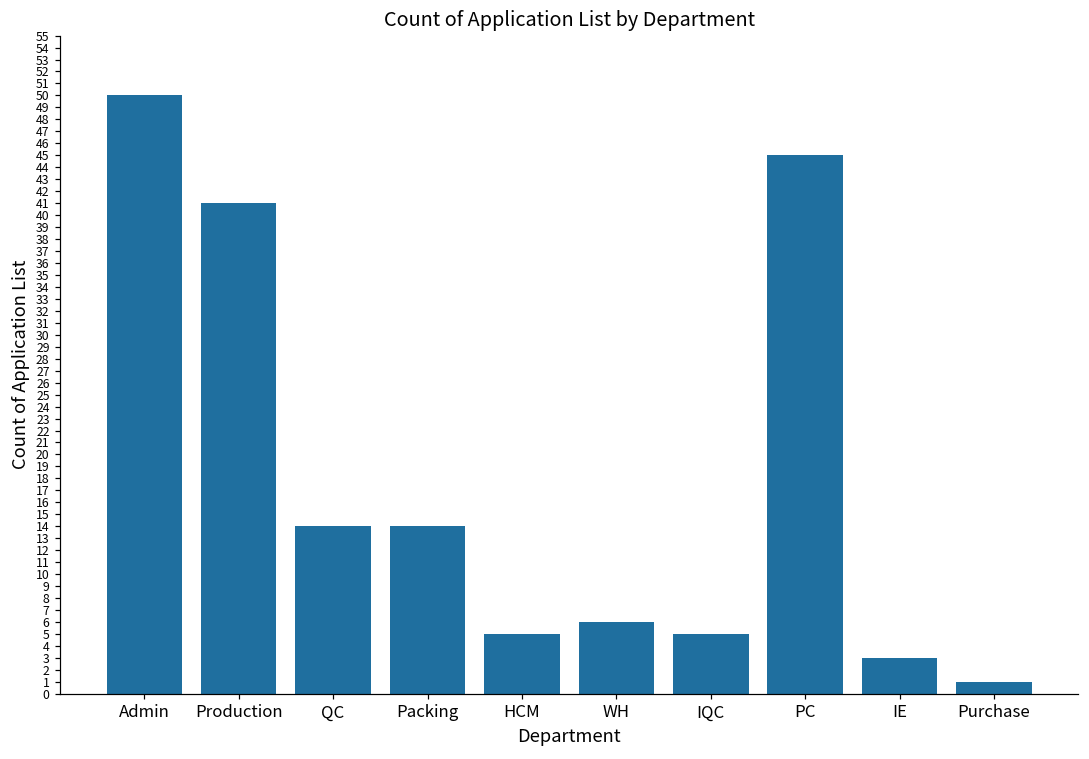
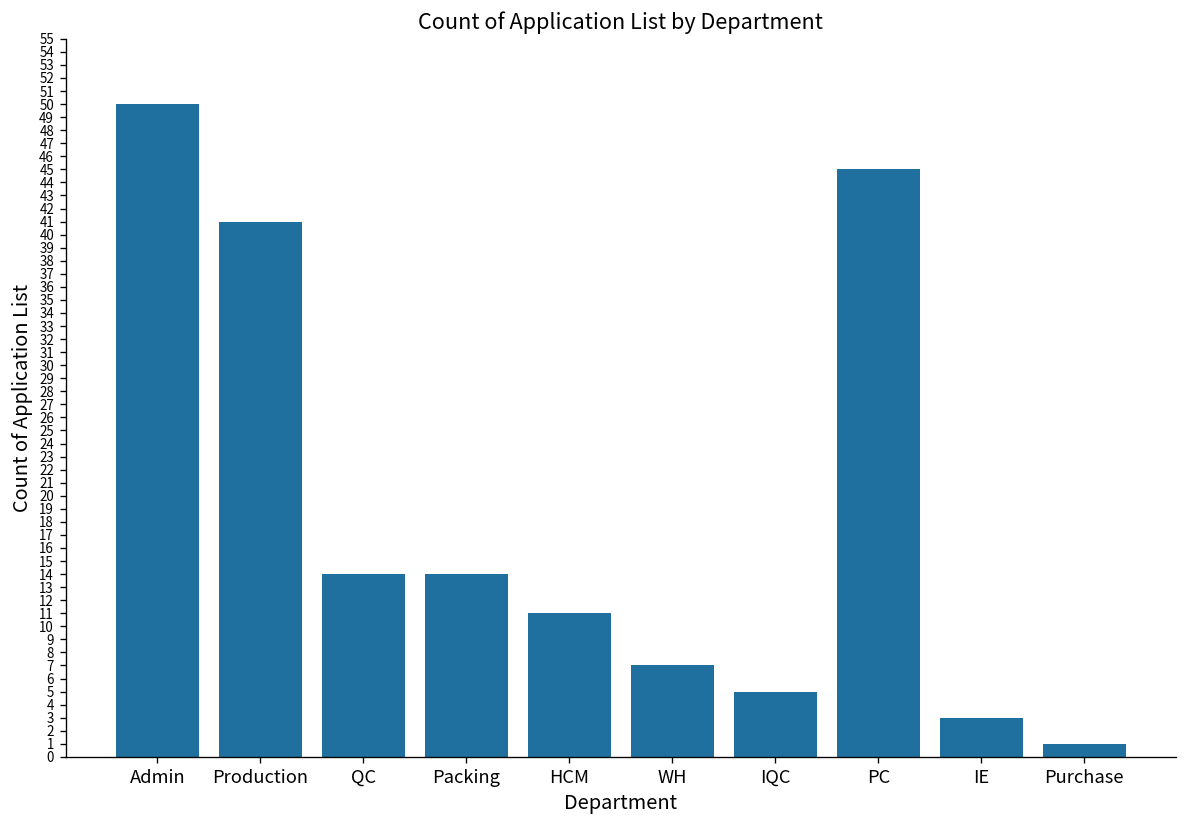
HCM: 5 -> 11
WH: 6 -> 7
